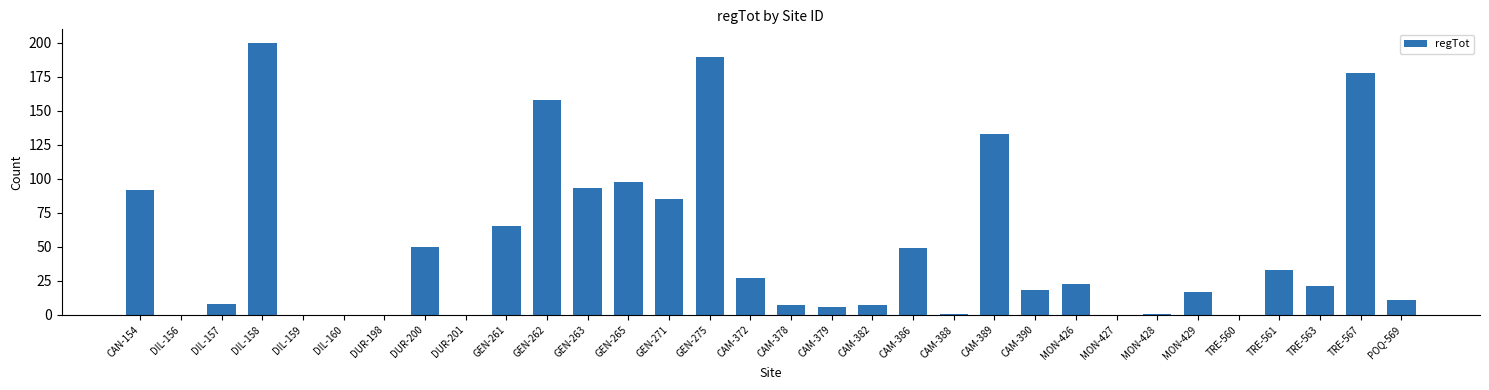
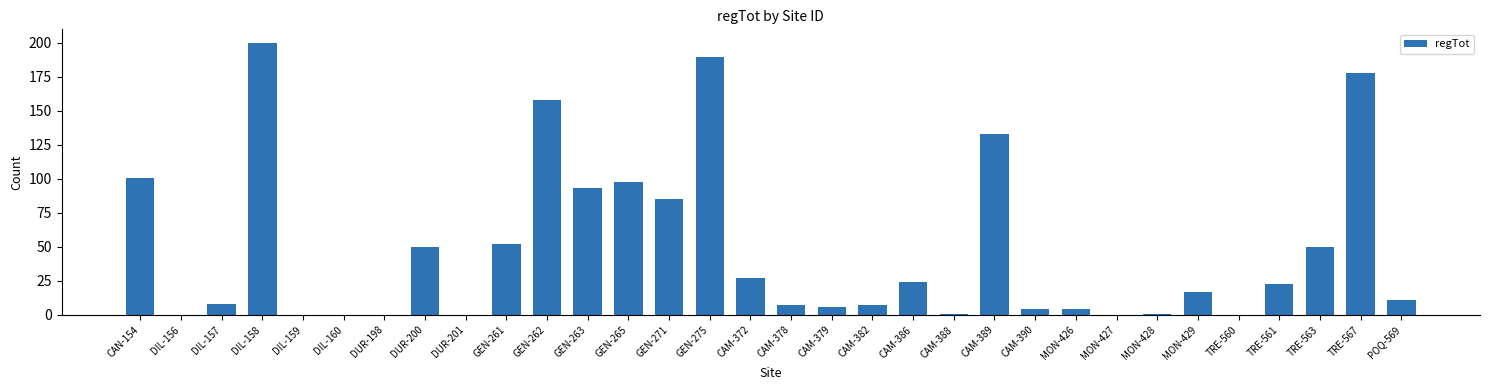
CAN-154: 92 -> 101
GEN-261: 65 -> 52
CAM-386: 49 -> 24
CAM-390: 18 -> 4
MON-426: 23 -> 4
TRE-561: 33 -> 23
TRE-563: 21 -> 50
